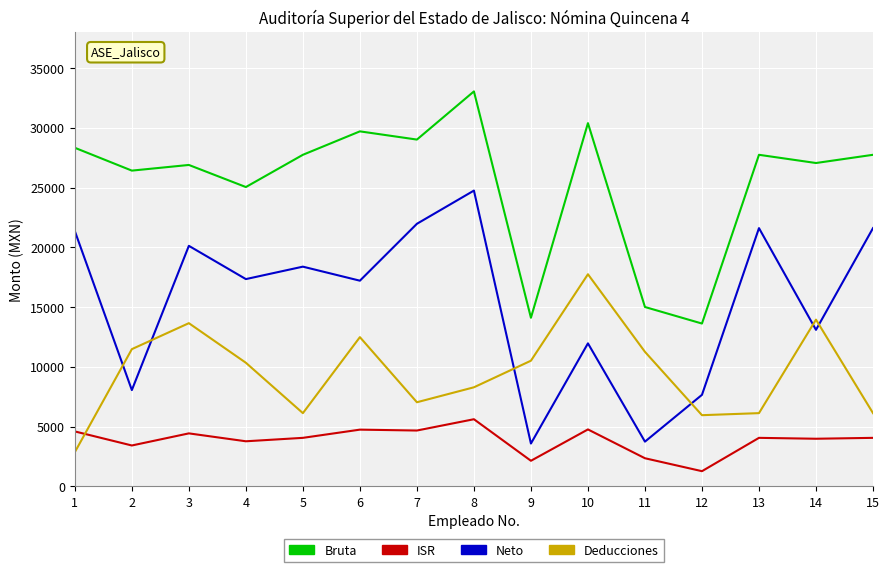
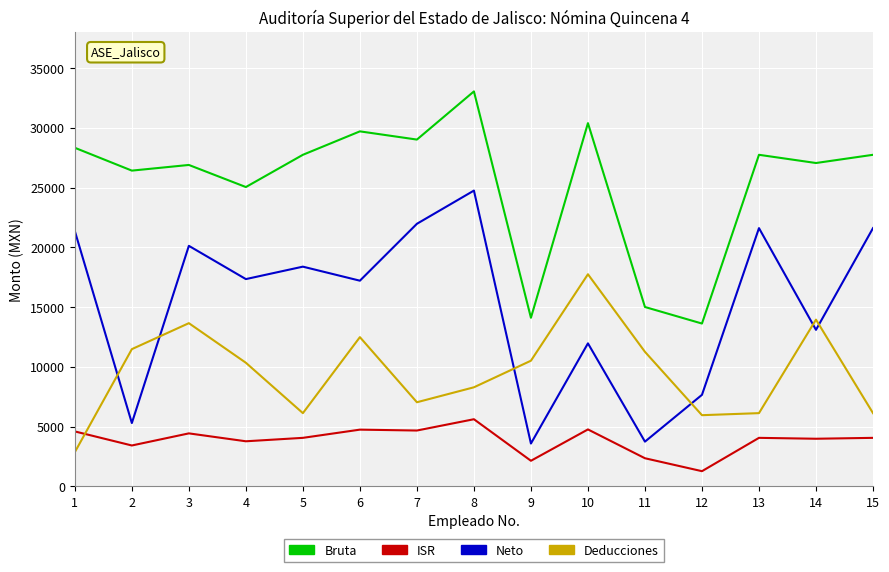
Neto, 2: 8100 -> 5300
